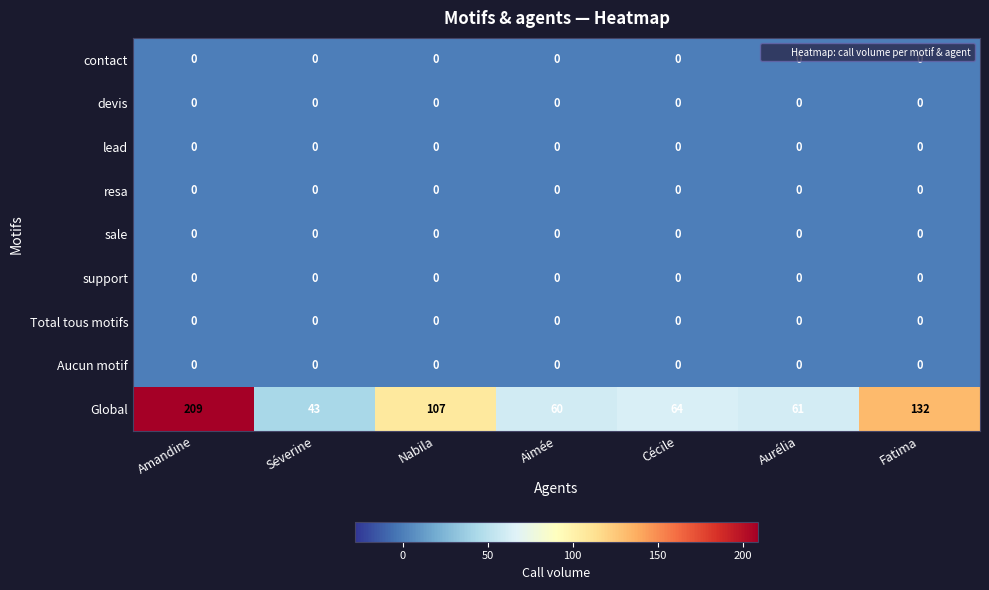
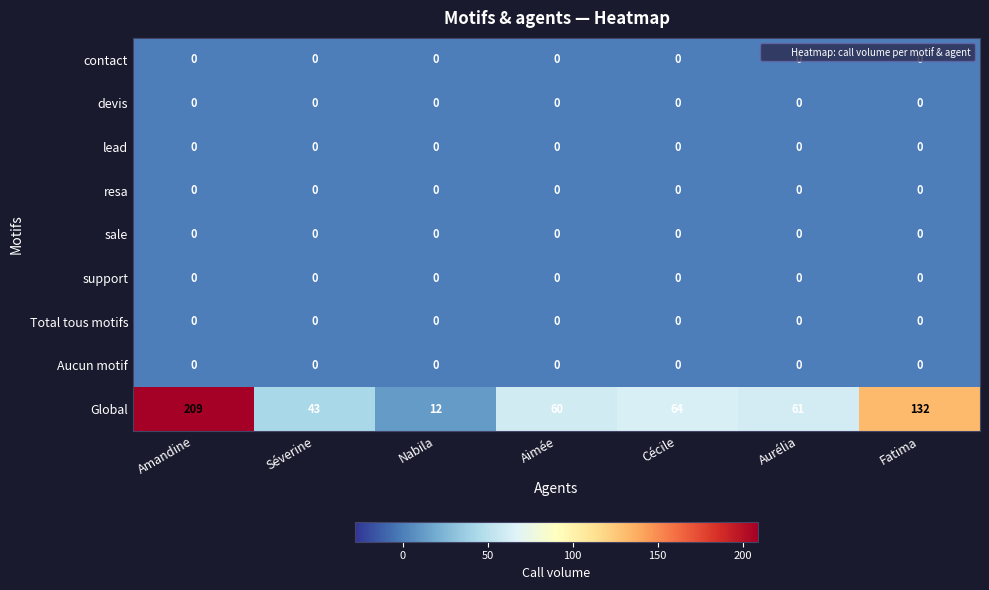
Global, Nabila: 107 -> 12
